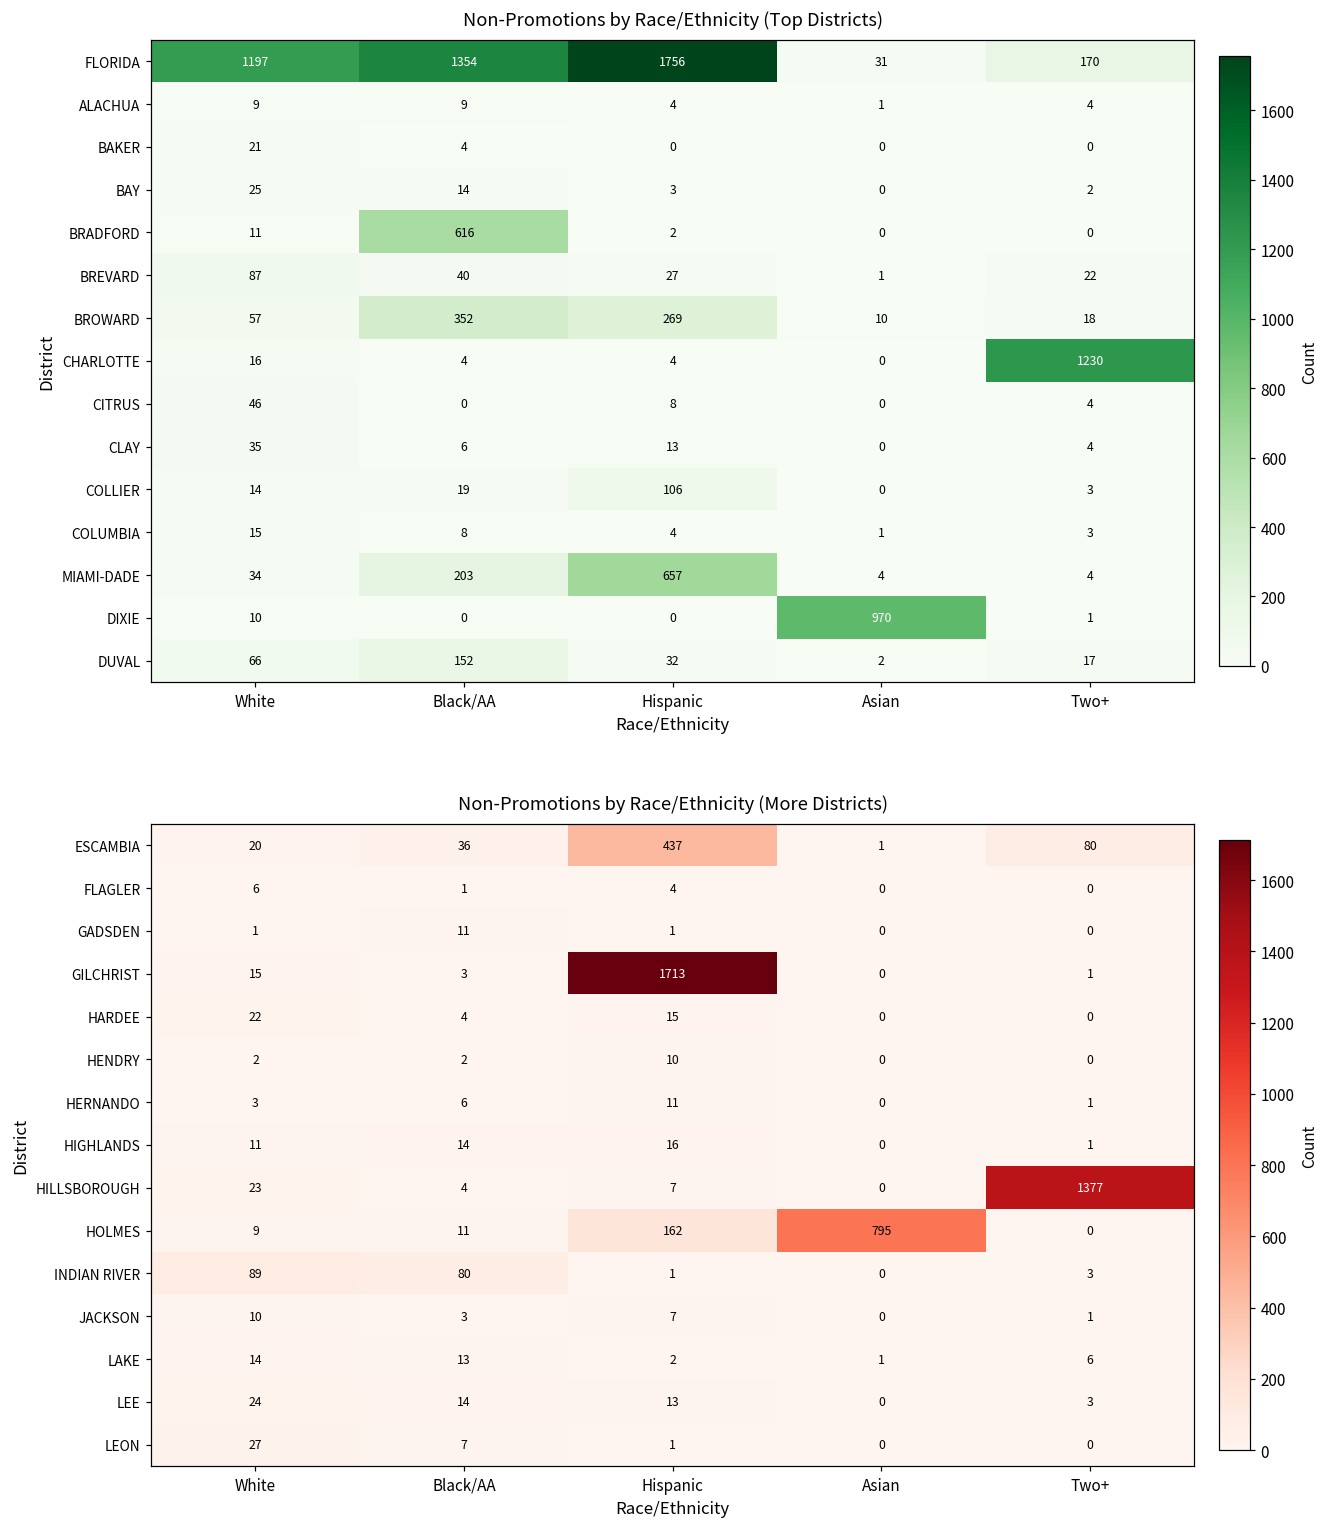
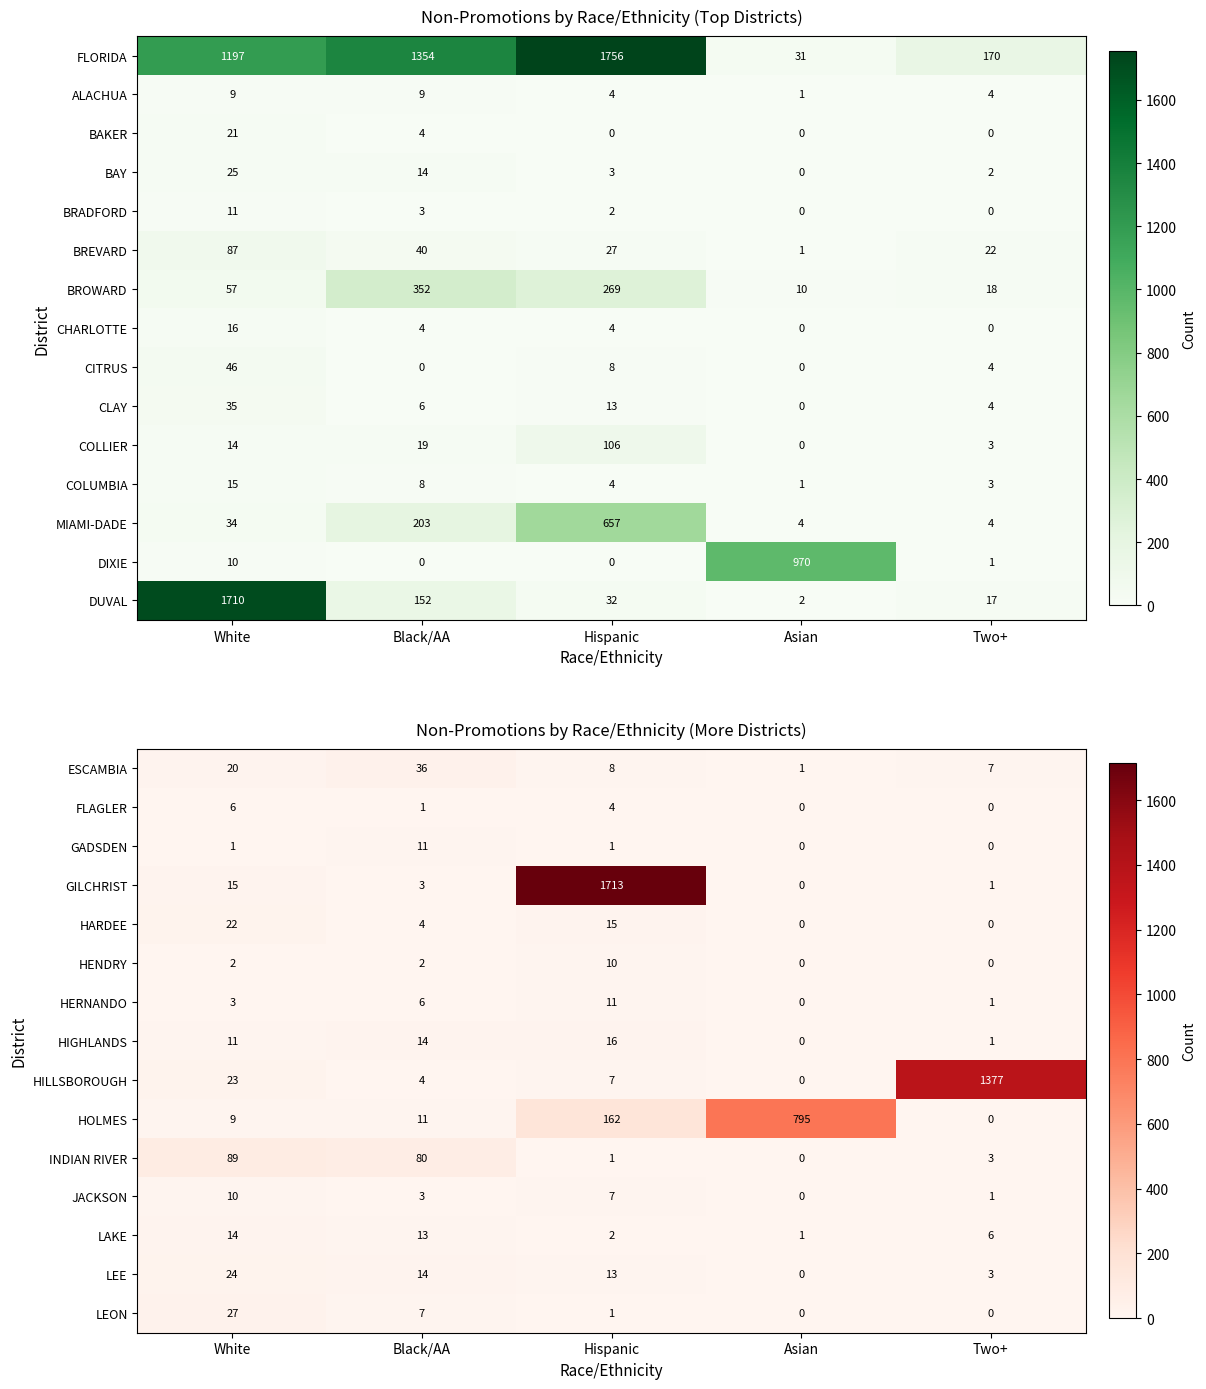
Non-Promotions by Race/Ethnicity (Top Districts), BRADFORD, Black/AA: 616 -> 3
Non-Promotions by Race/Ethnicity (Top Districts), CHARLOTTE, Two+: 1230 -> 0
Non-Promotions by Race/Ethnicity (Top Districts), DUVAL, White: 66 -> 1710
Non-Promotions by Race/Ethnicity (More Districts), ESCAMBIA, Hispanic: 437 -> 8
Non-Promotions by Race/Ethnicity (More Districts), ESCAMBIA, Two+: 80 -> 7
